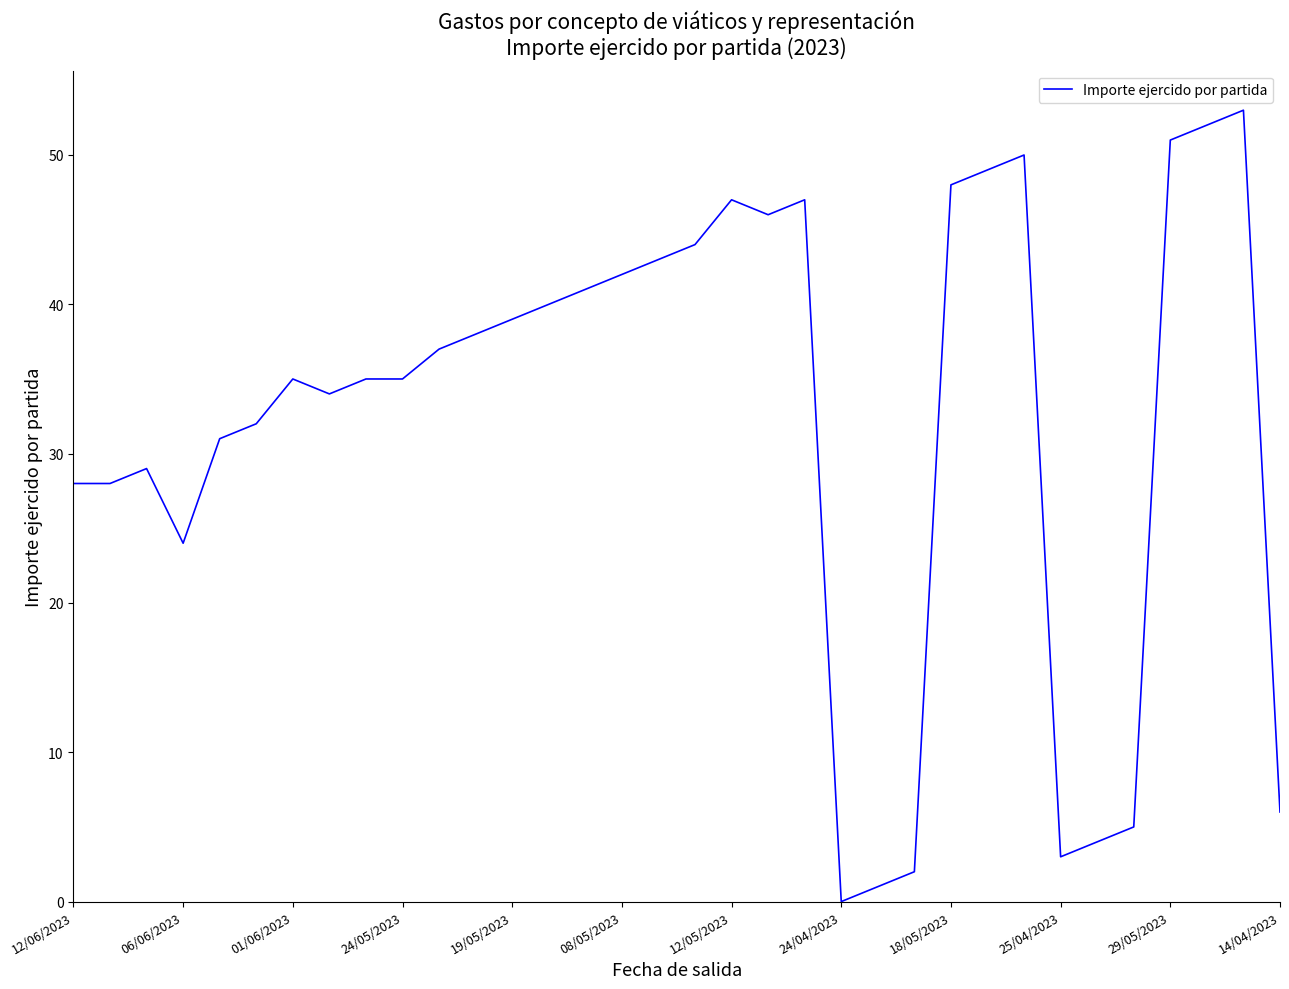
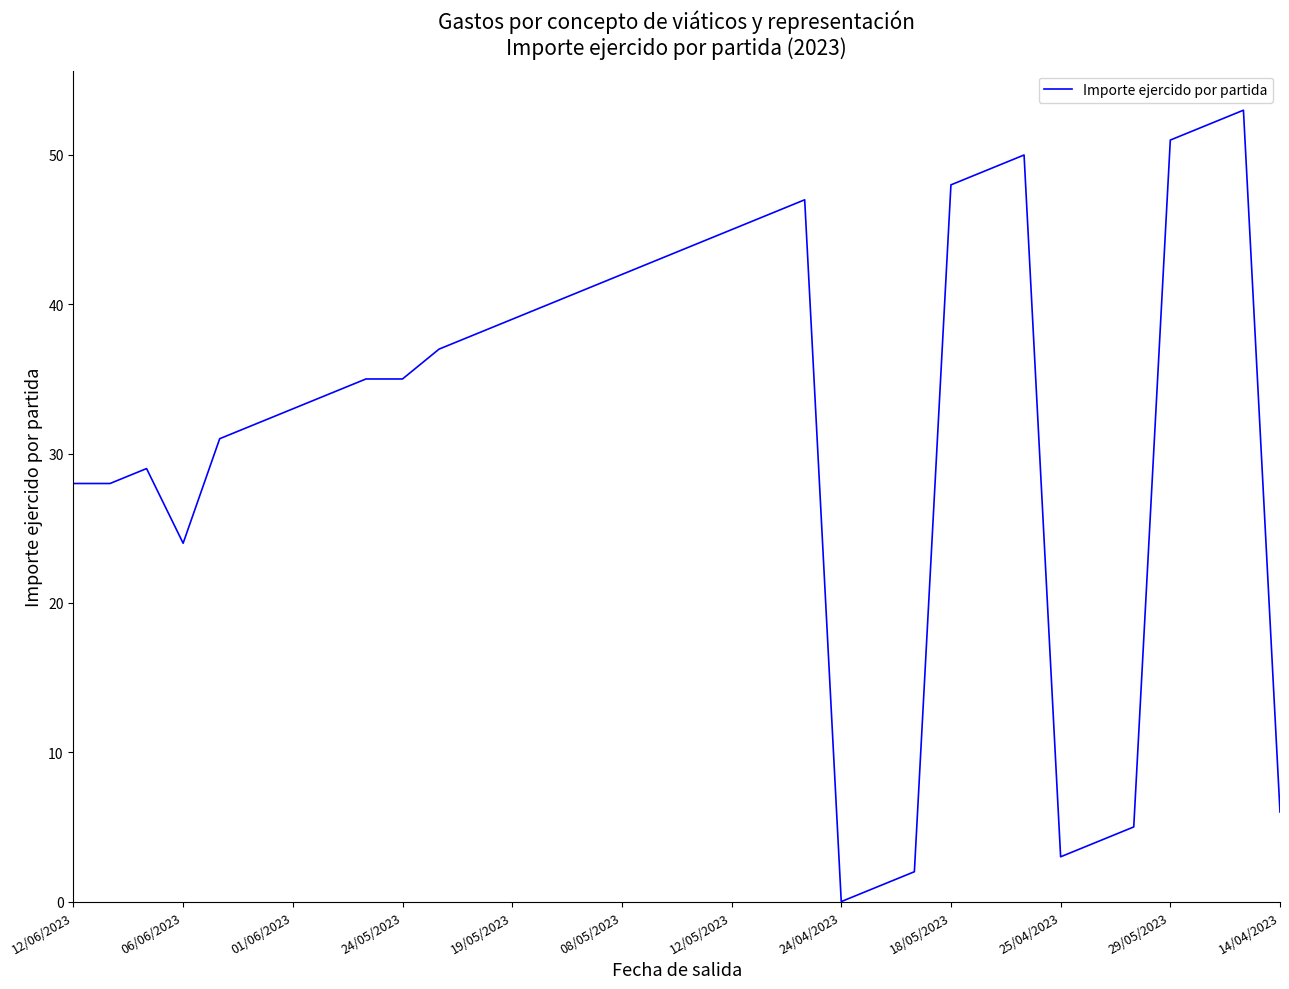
01/06/2023: 35.0 -> 33.0
12/05/2023: 47.0 -> 45.0
